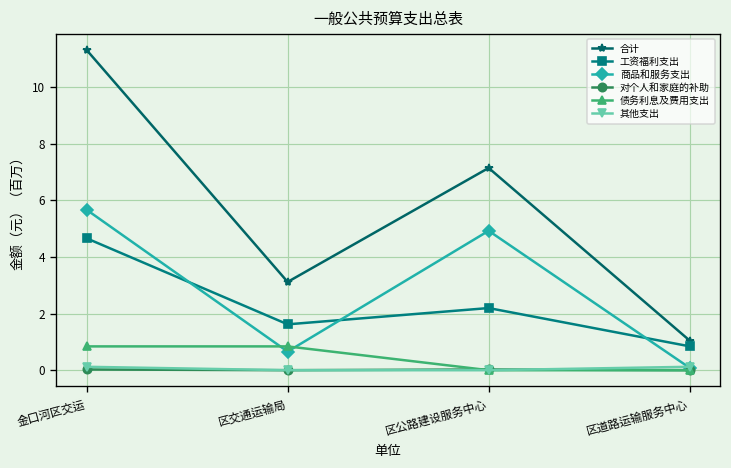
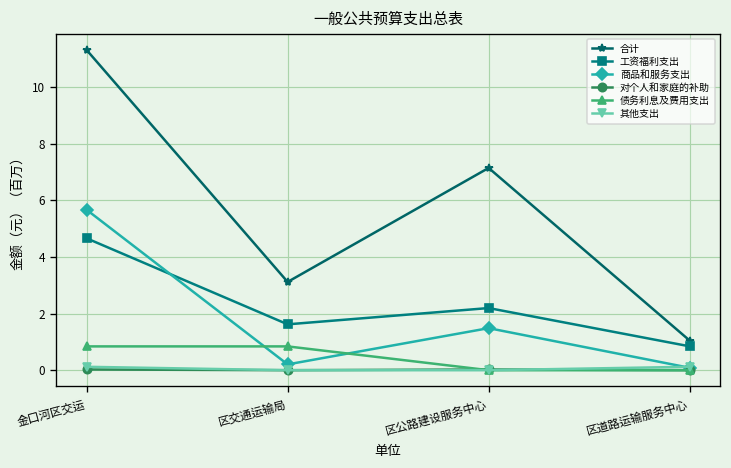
商品和服务支出, 区交通运输局: 0.7 -> 0.2
商品和服务支出, 区公路建设服务中心: 4.9 -> 1.5
